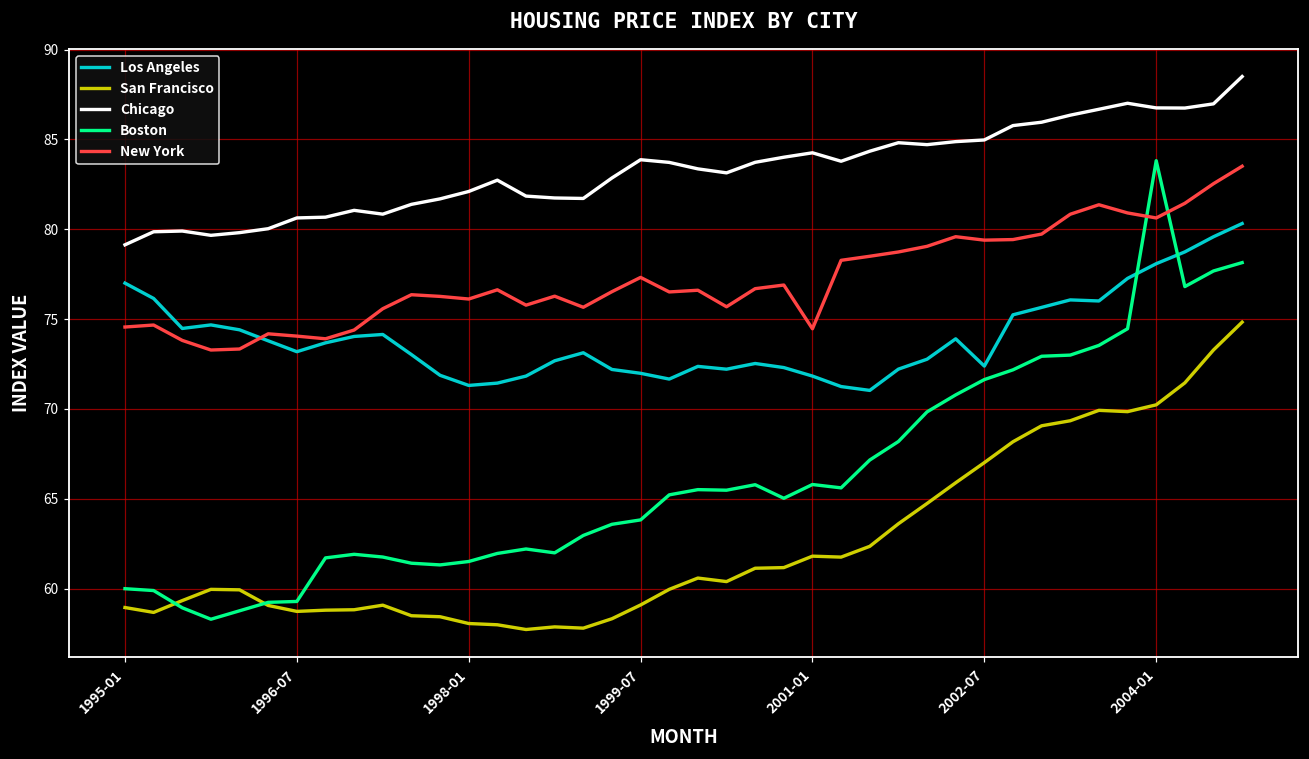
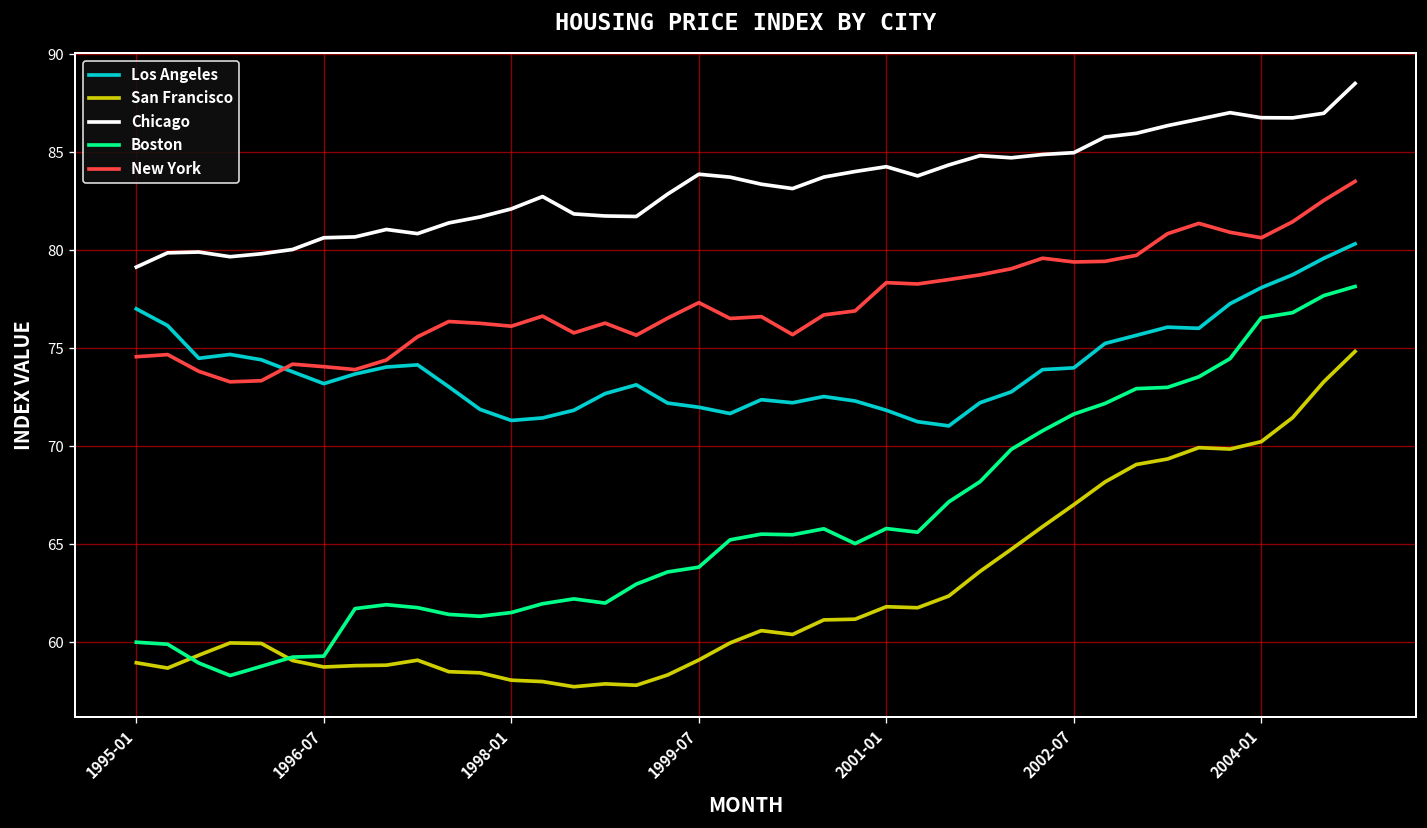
New York, 2001-01: 74.5 -> 78.3
Los Angeles, 2002-07: 72.4 -> 74.0
Boston, 2004-01: 83.8 -> 76.5
